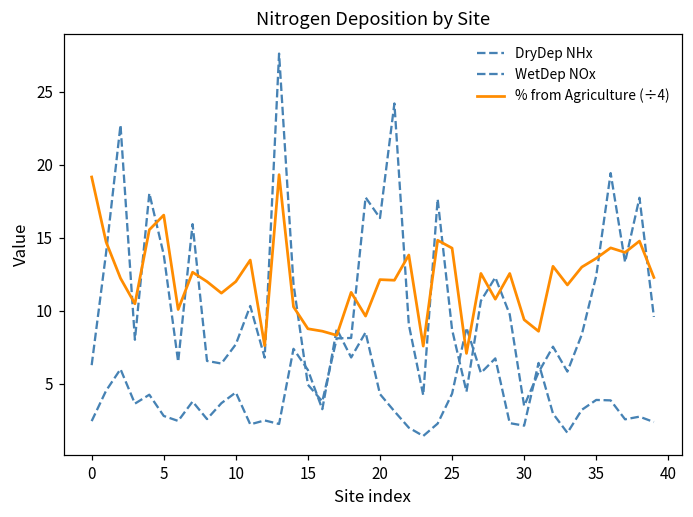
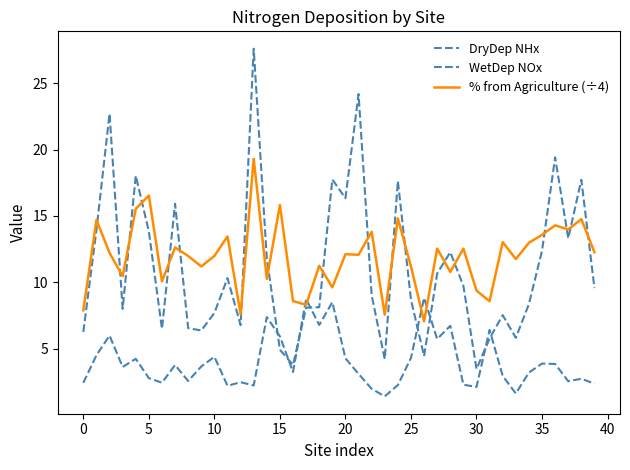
% from Agriculture (÷4), 0: 19.1 -> 7.9
% from Agriculture (÷4), 15: 8.8 -> 15.8
% from Agriculture (÷4), 25: 14.3 -> 11.2
